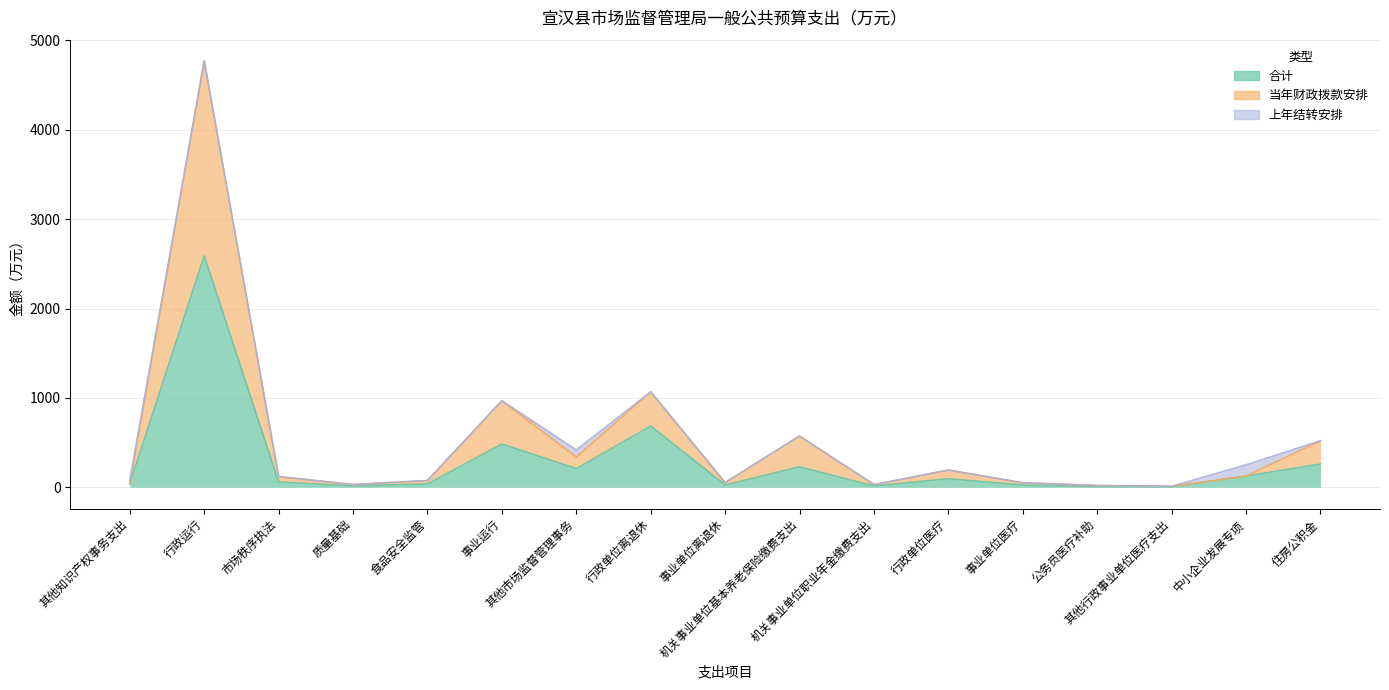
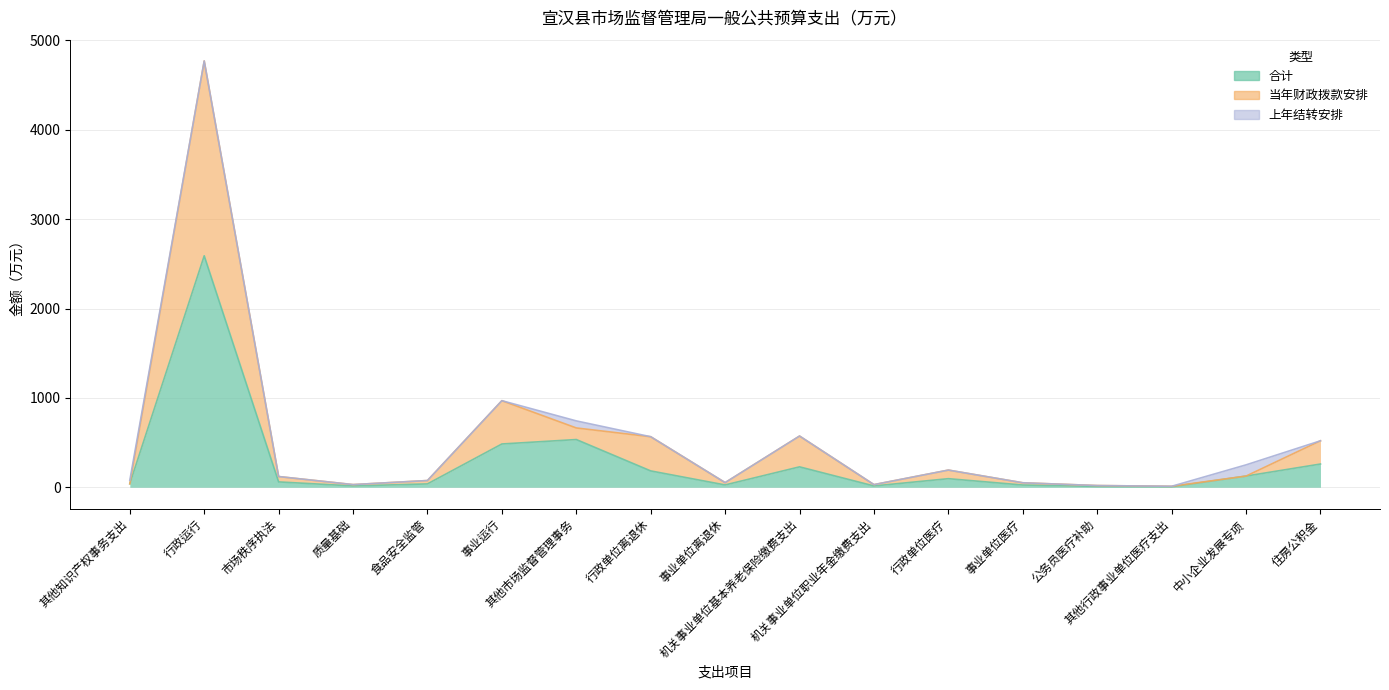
合计, 其他市场监督管理事务: 200 -> 500
合计, 行政单位离退休: 700 -> 200
